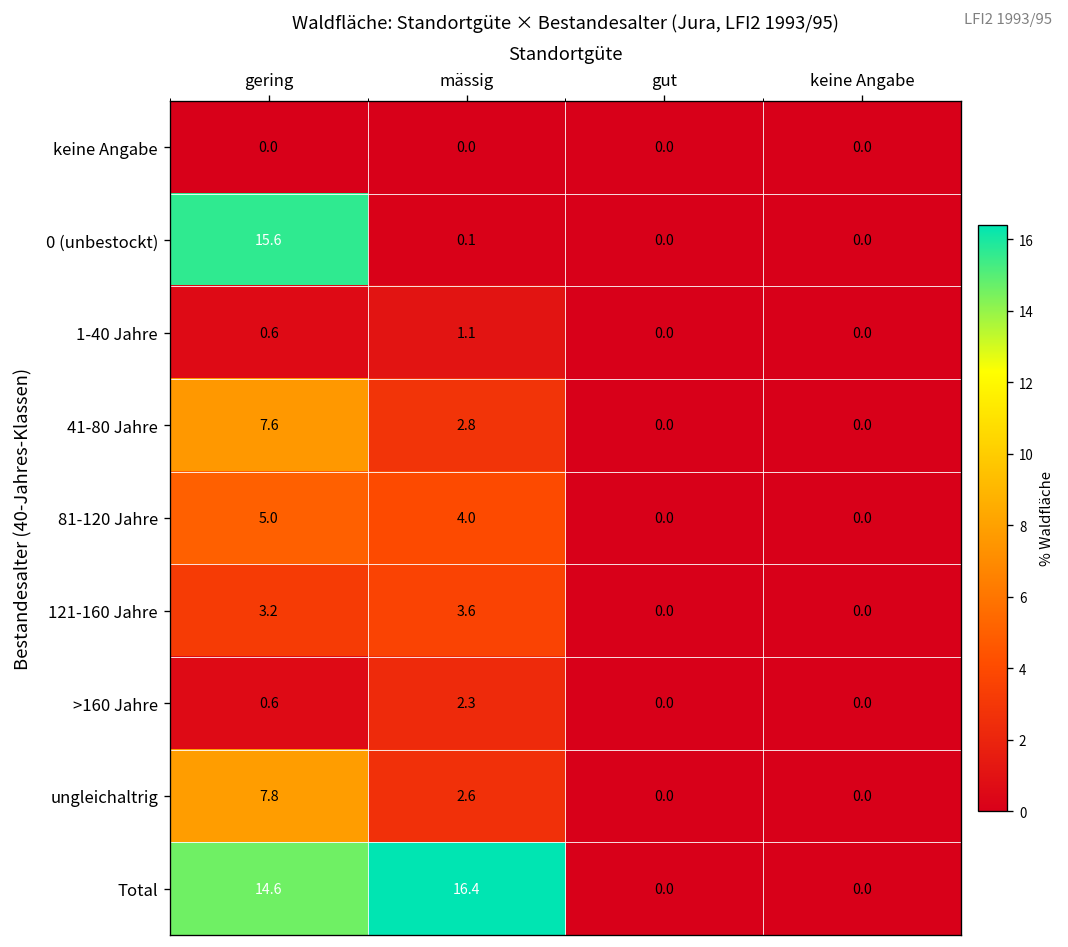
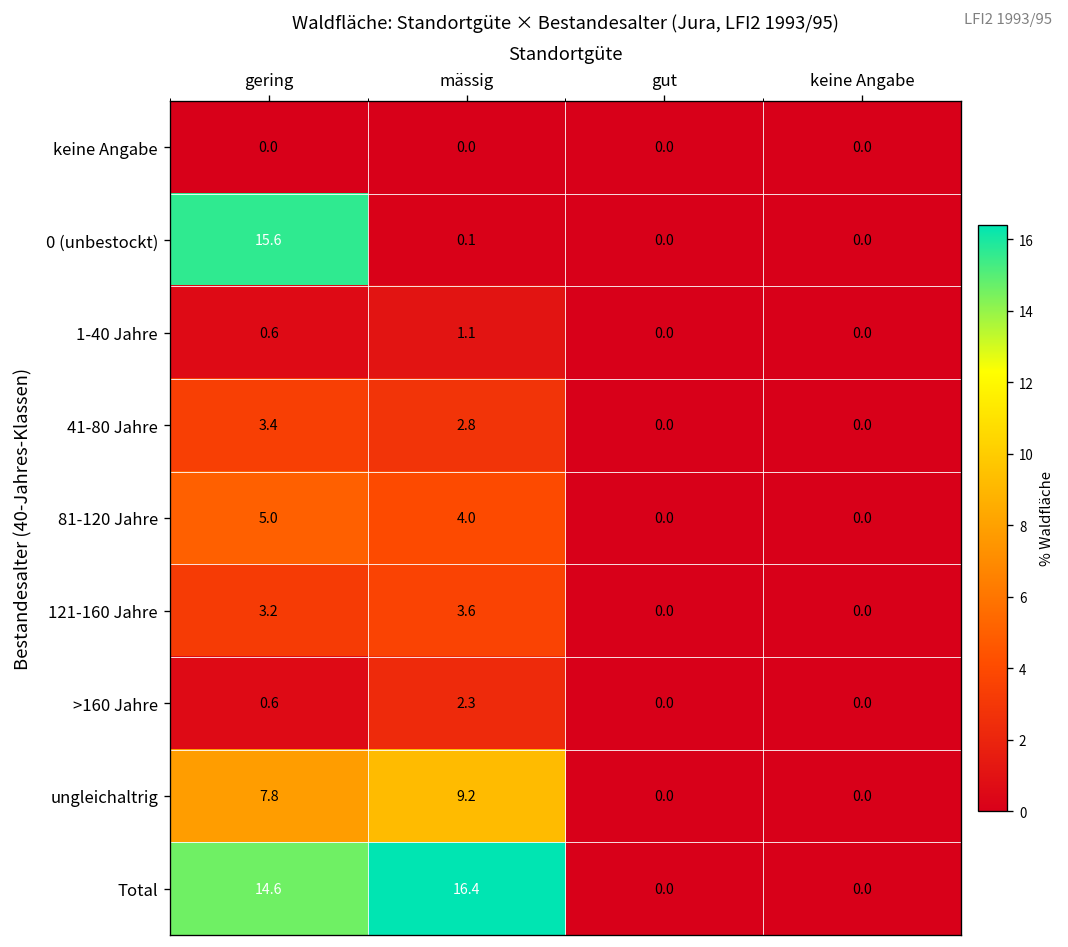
41-80 Jahre, gering: 7.6 -> 3.4
ungleichaltrig, mässig: 2.6 -> 9.2
